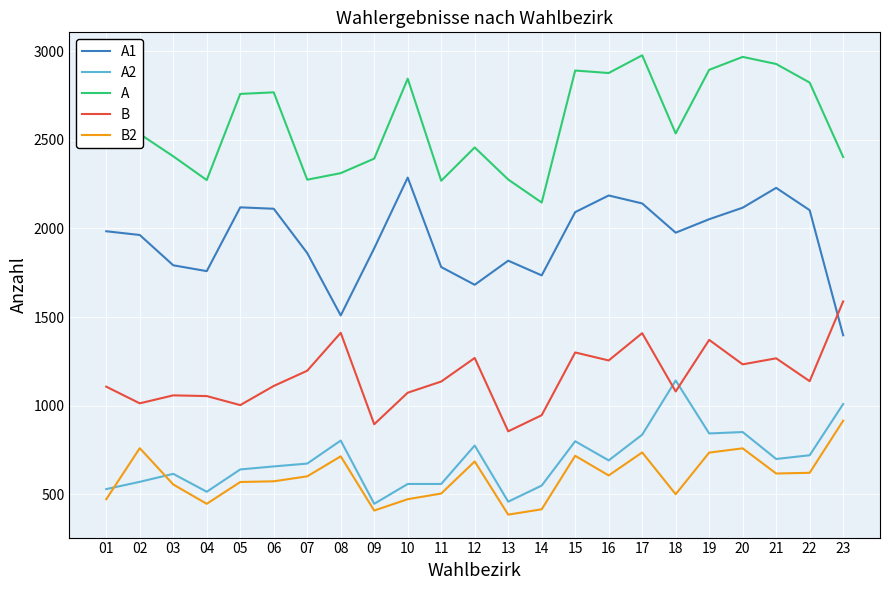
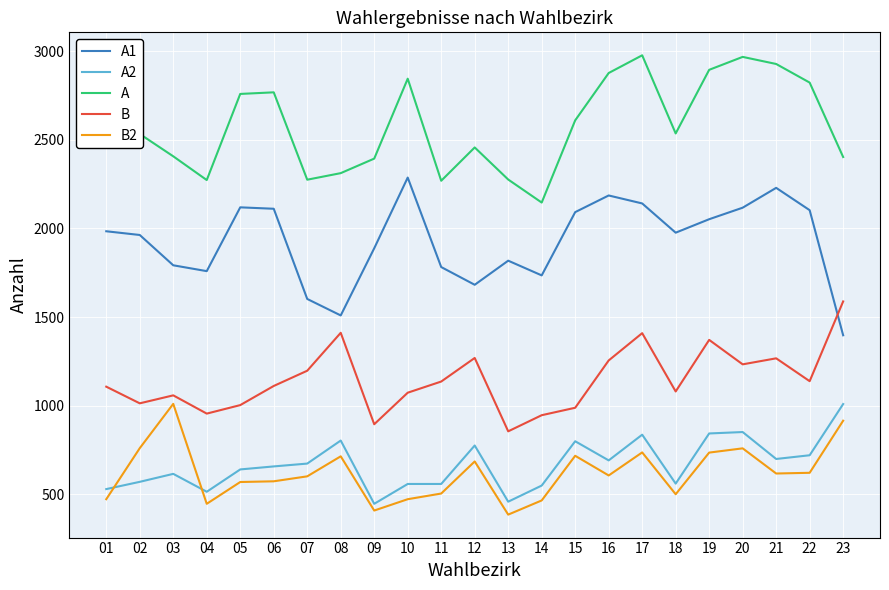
B2, 03: 560 -> 1010
B, 04: 1050 -> 960
A1, 07: 1860 -> 1600
B2, 14: 420 -> 470
A, 15: 2890 -> 2610
B, 15: 1300 -> 990
A2, 18: 1140 -> 560
